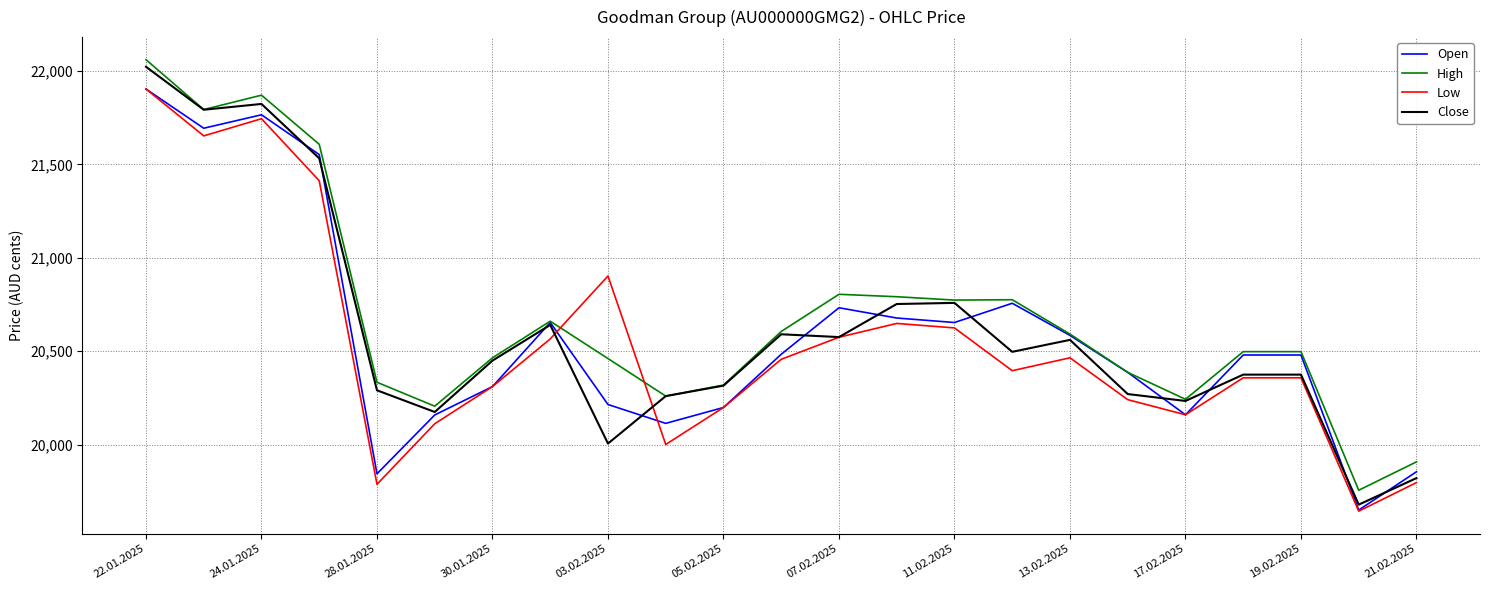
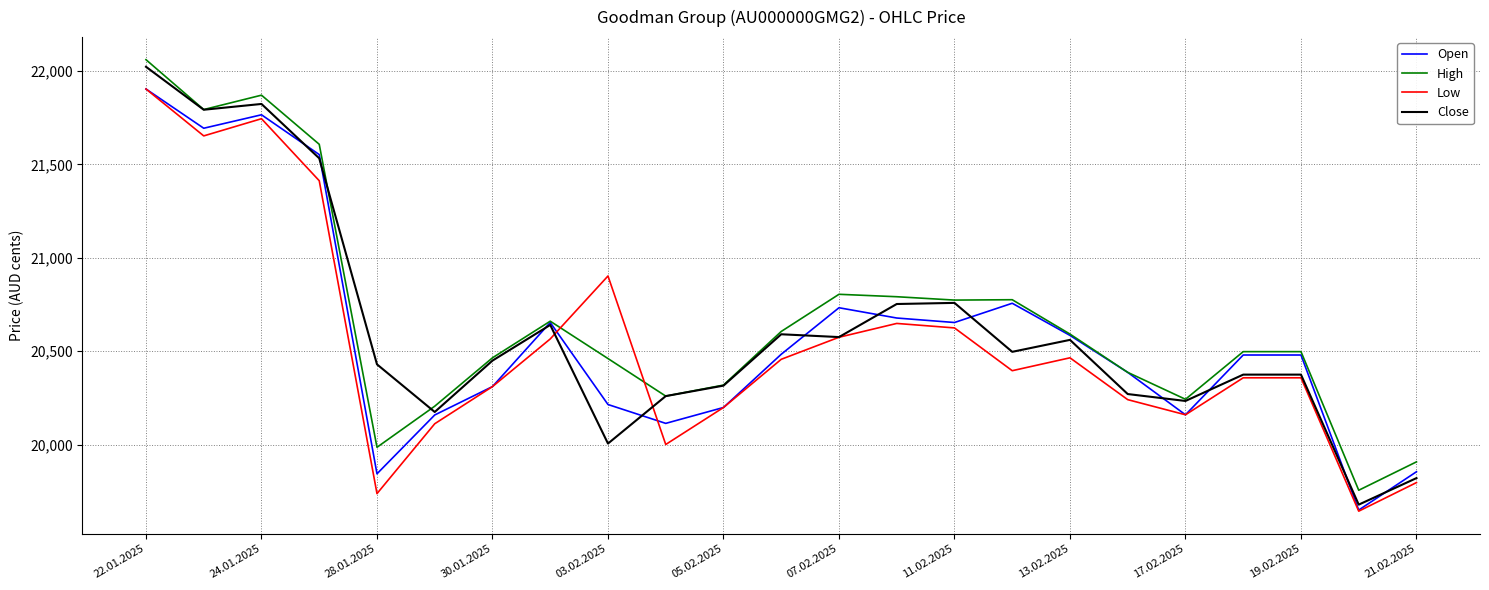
High, 28.01.2025: 20,330 -> 19,990
Low, 28.01.2025: 19,790 -> 19,740
Close, 28.01.2025: 20,290 -> 20,430
